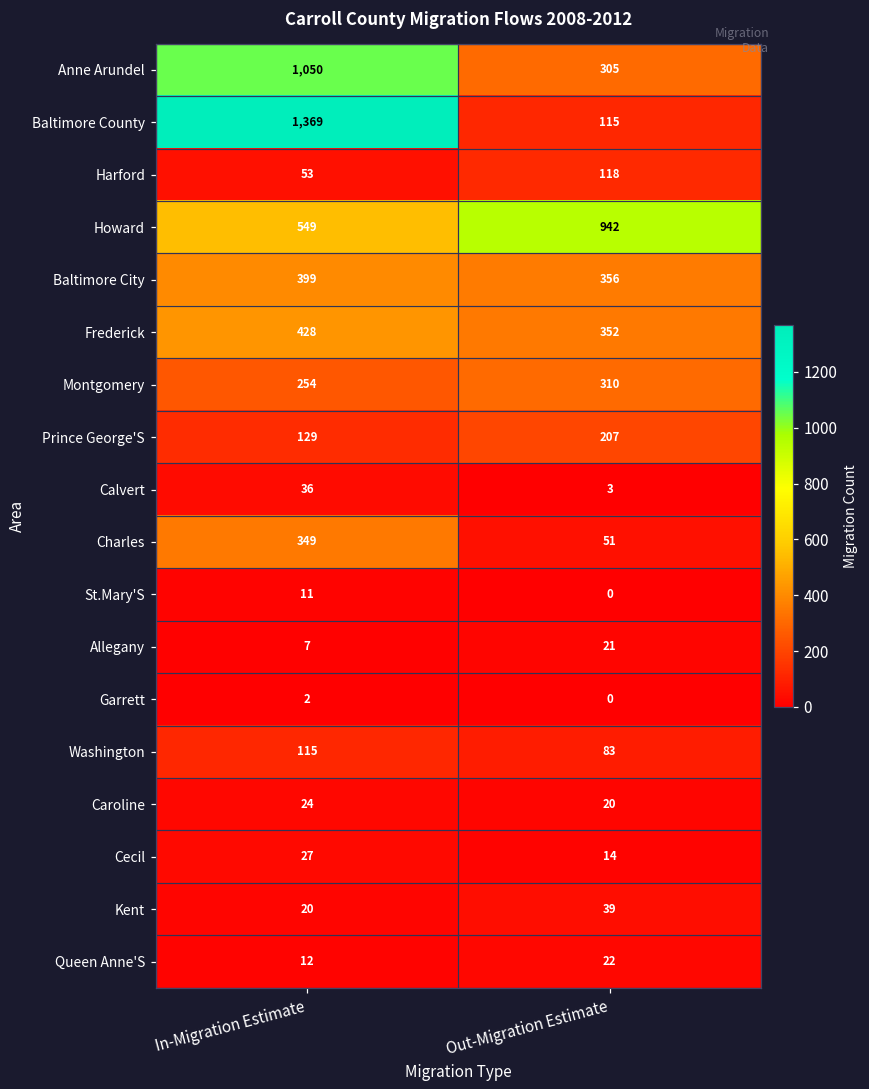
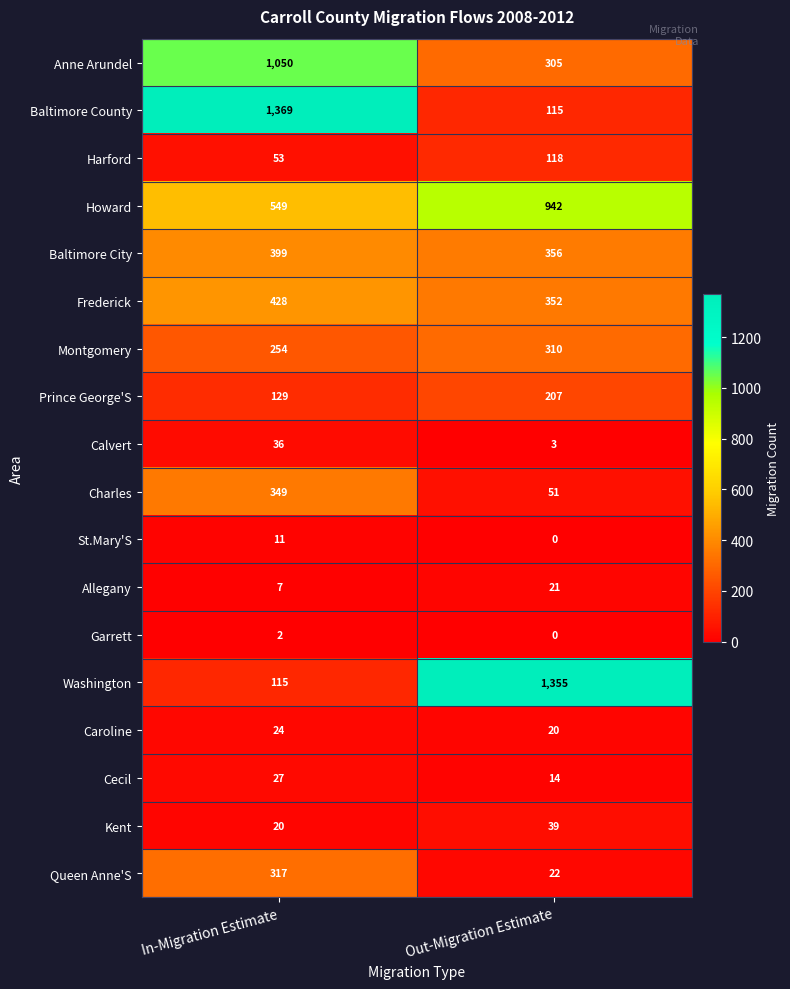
Washington, Out-Migration Estimate: 83 -> 1,355
Queen Anne'S, In-Migration Estimate: 12 -> 317
